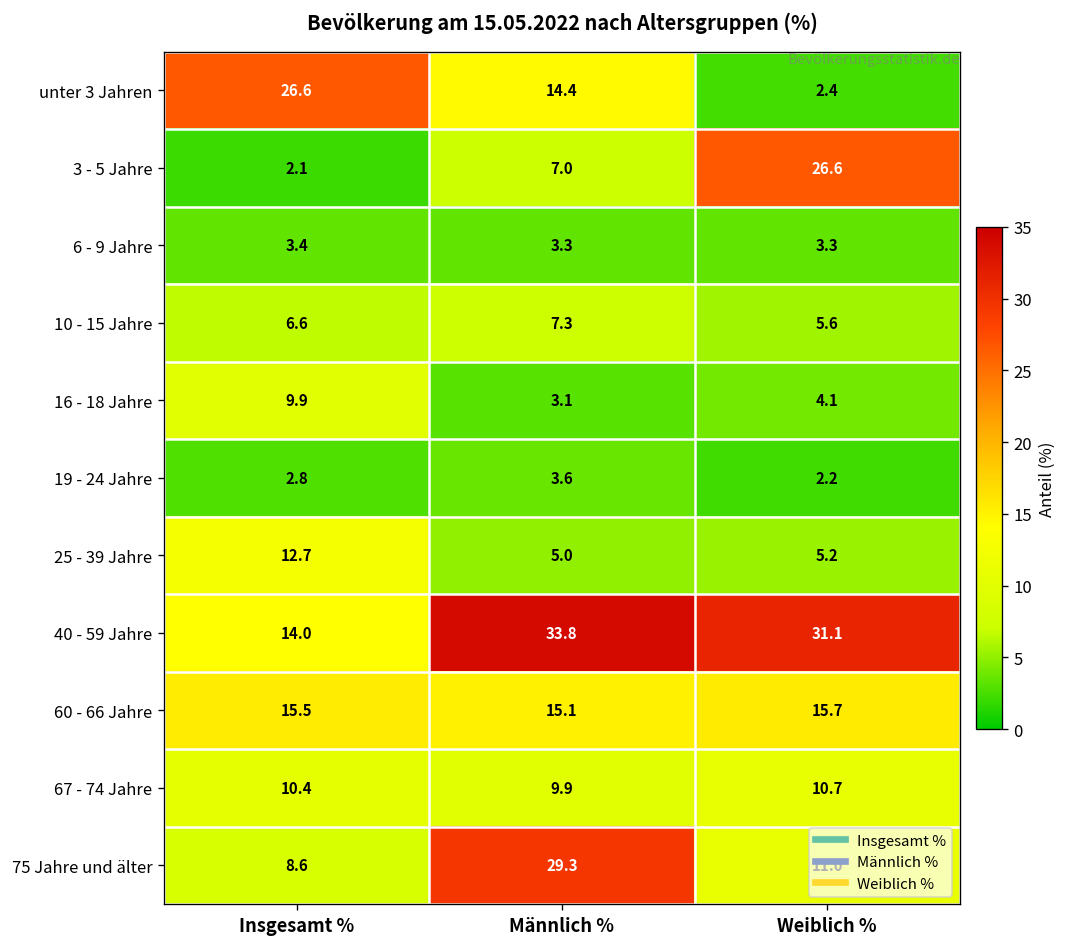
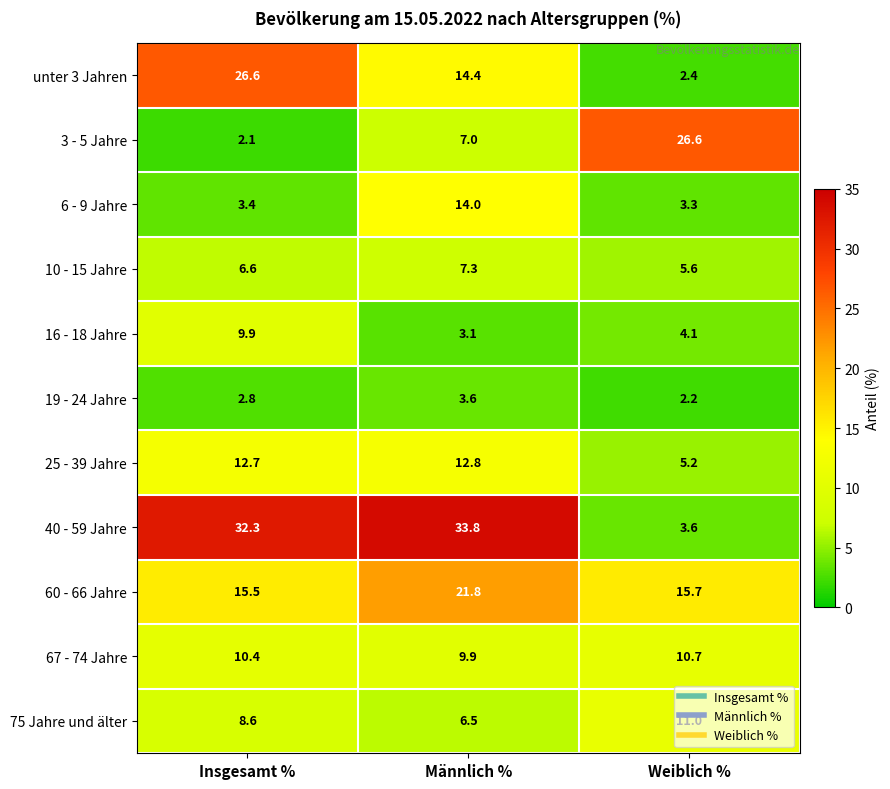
6 - 9 Jahre, Männlich %: 3.3 -> 14.0
25 - 39 Jahre, Männlich %: 5.0 -> 12.8
40 - 59 Jahre, Insgesamt %: 14.0 -> 32.3
40 - 59 Jahre, Weiblich %: 31.1 -> 3.6
60 - 66 Jahre, Männlich %: 15.1 -> 21.8
75 Jahre und älter, Männlich %: 29.3 -> 6.5
